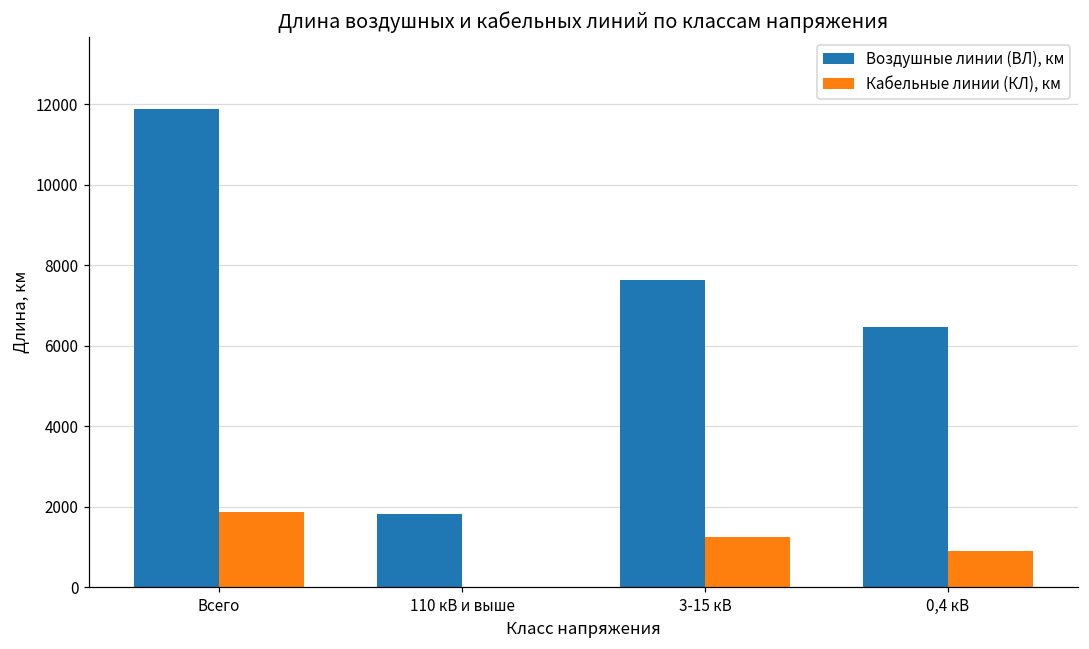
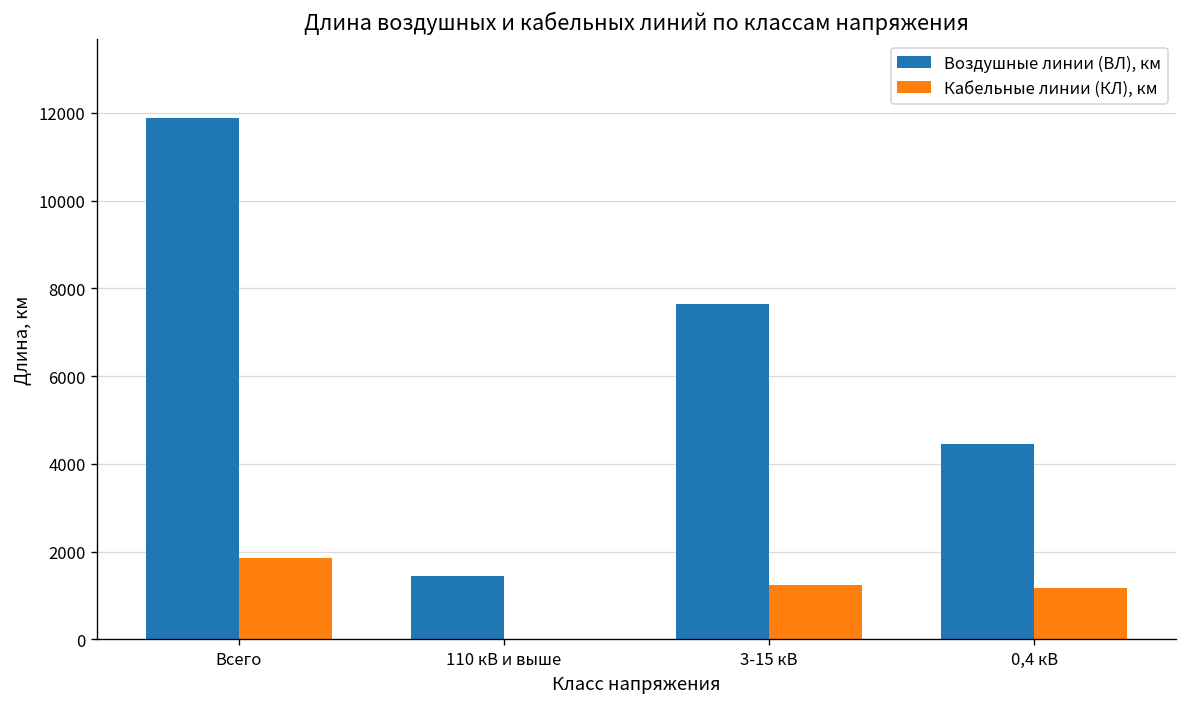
Воздушные линии (ВЛ), км, 110 кВ и выше: 1800 -> 1500
Воздушные линии (ВЛ), км, 0,4 кВ: 6500 -> 4500
Кабельные линии (КЛ), км, 0,4 кВ: 900 -> 1200
